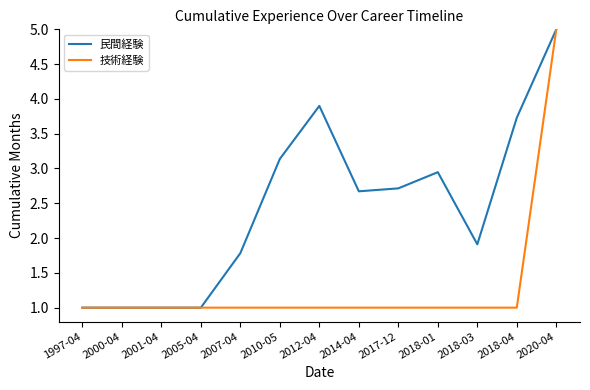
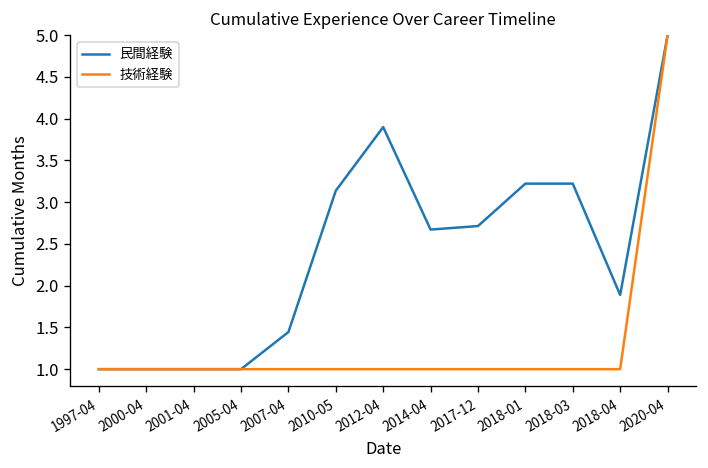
民間経験, 2007-04: 1.8 -> 1.4
民間経験, 2018-01: 2.9 -> 3.2
民間経験, 2018-03: 1.9 -> 3.2
民間経験, 2018-04: 3.7 -> 1.9
